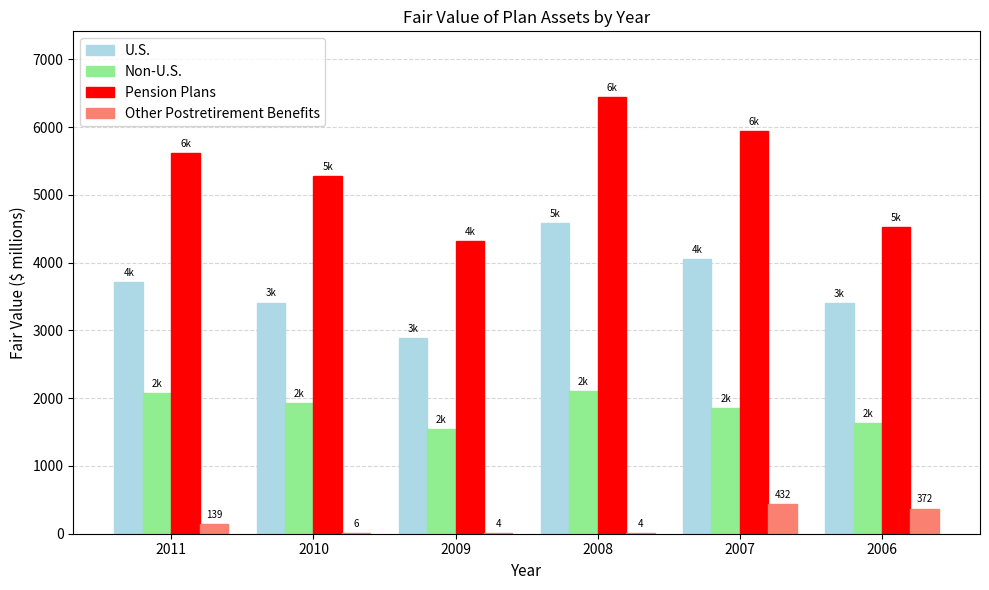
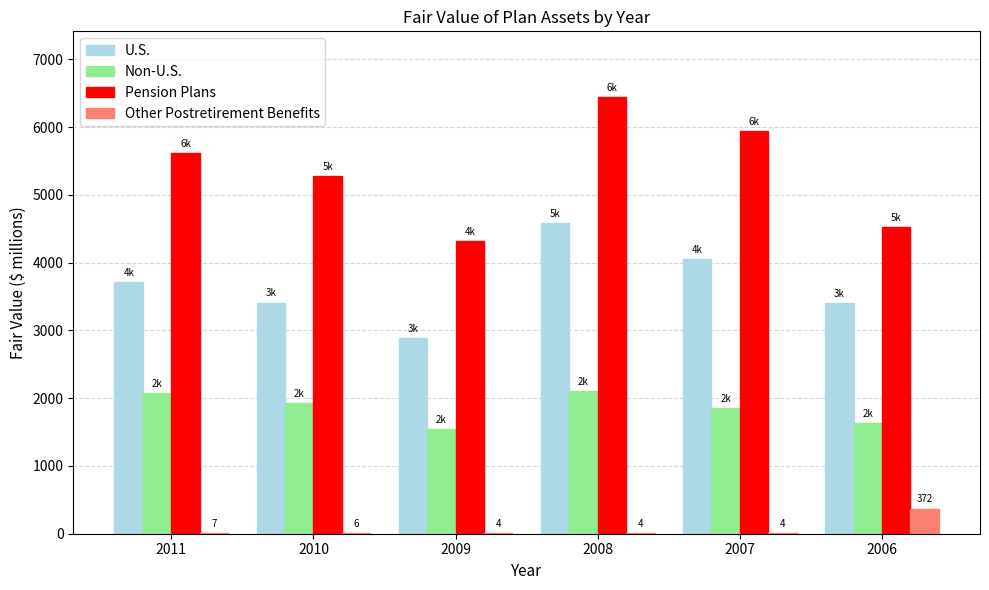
Other Postretirement Benefits, 2011: 139 -> 7
Other Postretirement Benefits, 2007: 432 -> 4
